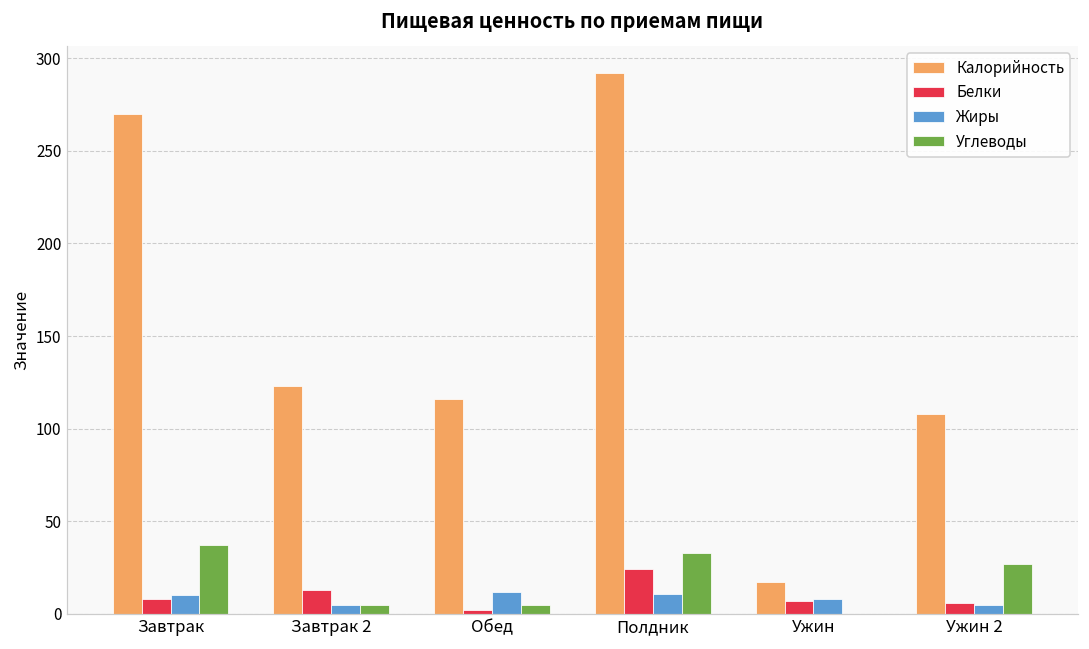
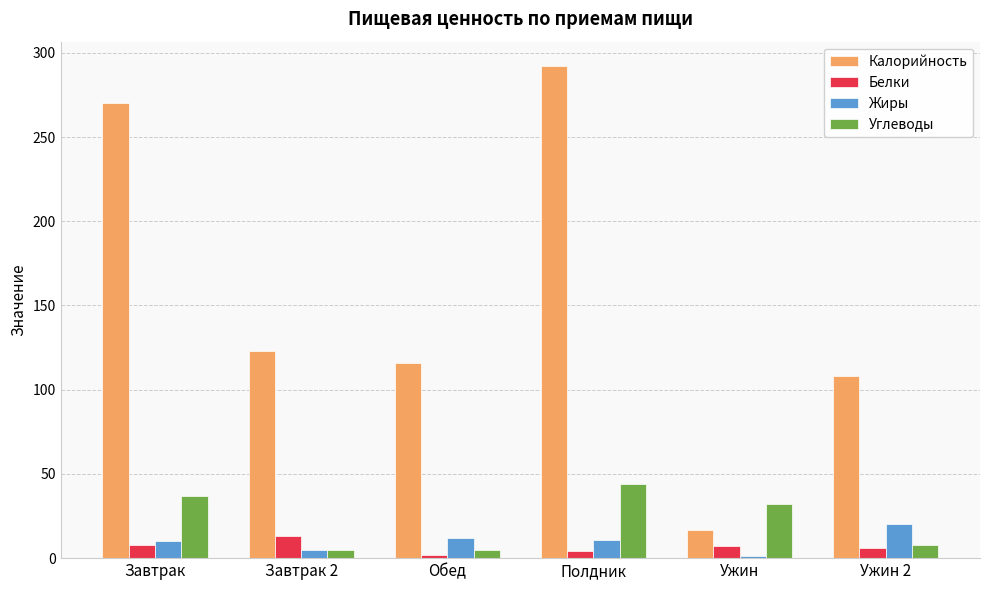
Белки, Полдник: 24 -> 4
Углеводы, Полдник: 33 -> 44
Жиры, Ужин: 8 -> 1
Углеводы, Ужин: 0 -> 32
Жиры, Ужин 2: 5 -> 20
Углеводы, Ужин 2: 27 -> 8
